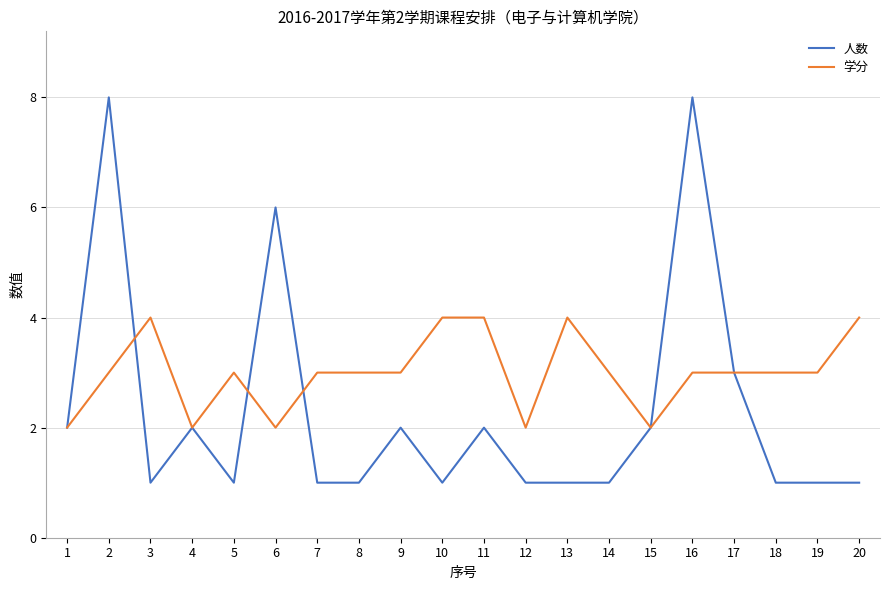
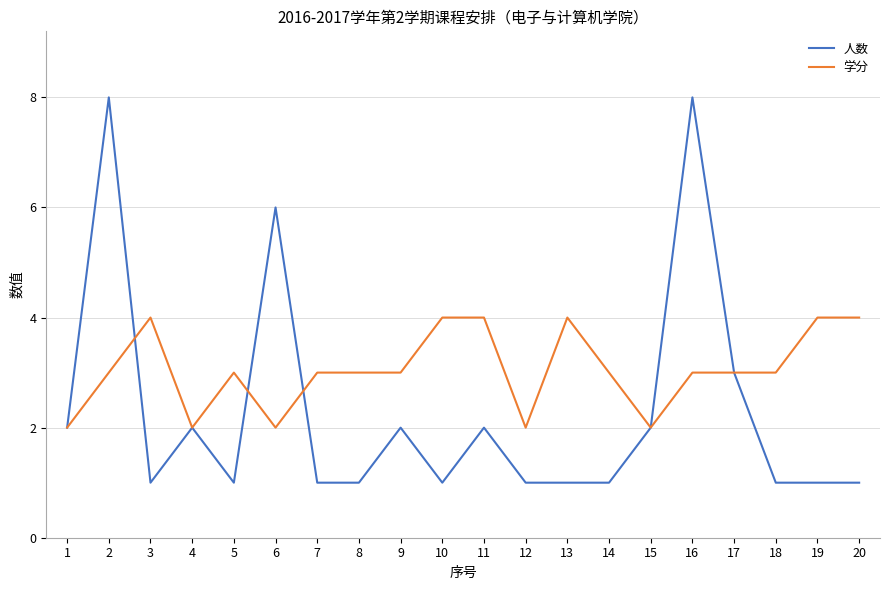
学分, 19: 3 -> 4
